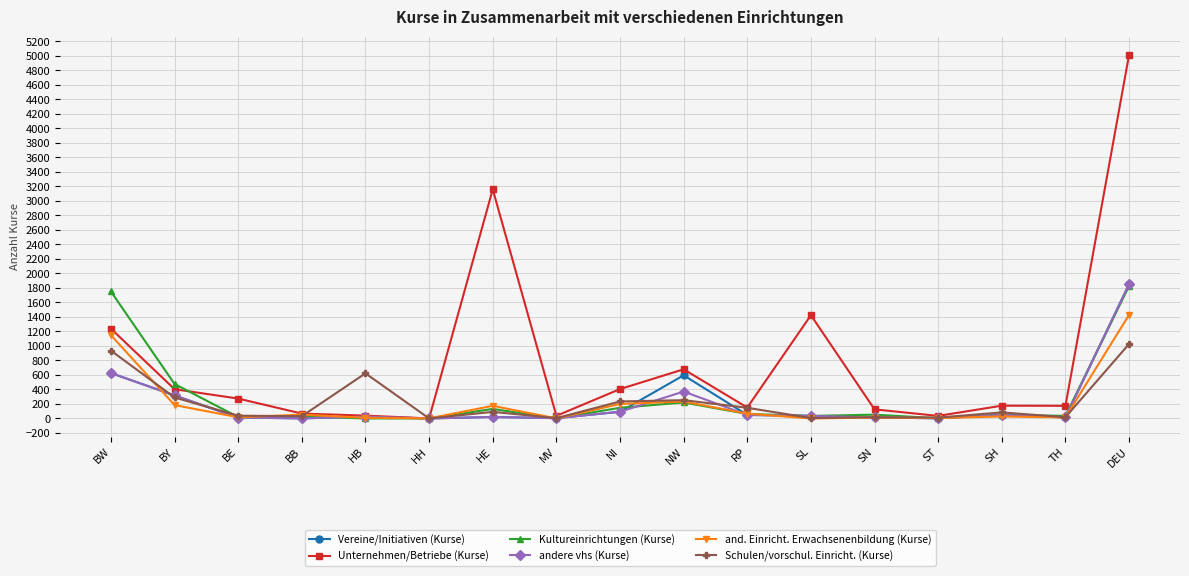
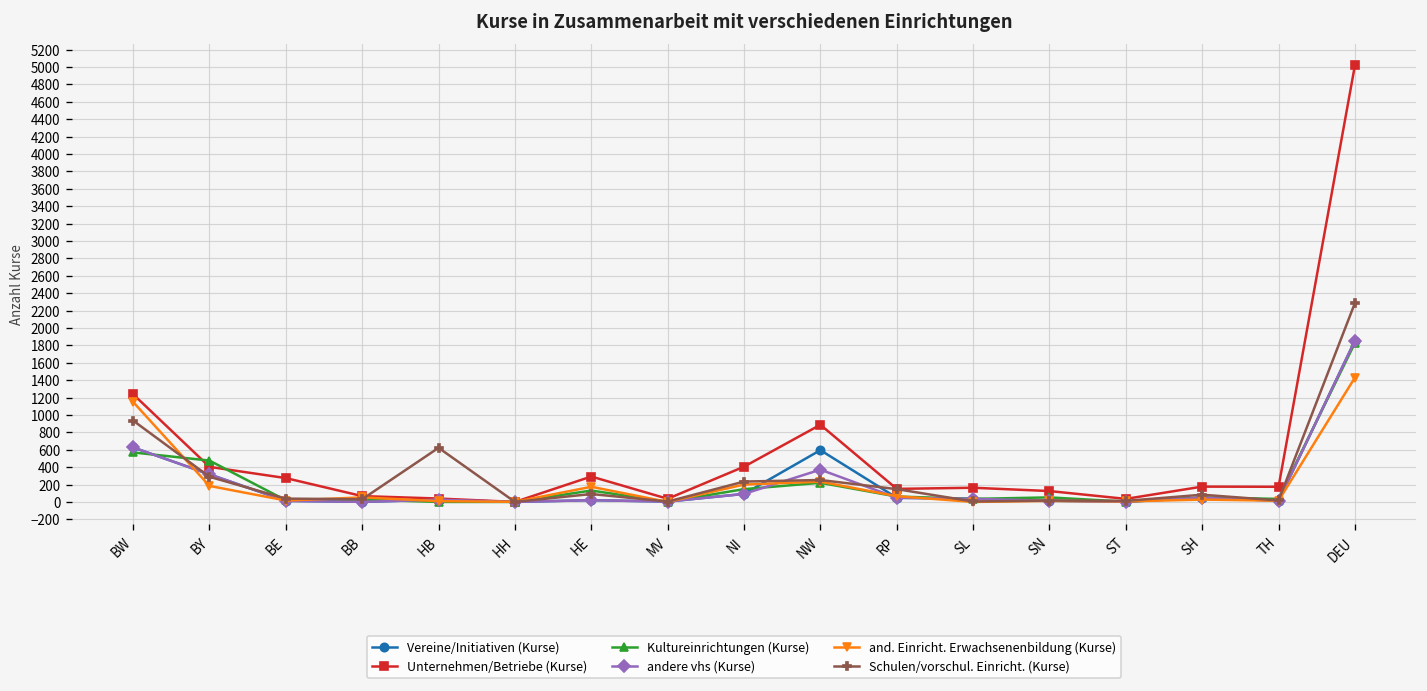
Kultureinrichtungen (Kurse), BW: 1800 -> 600
Unternehmen/Betriebe (Kurse), HE: 3200 -> 300
Unternehmen/Betriebe (Kurse), NW: 700 -> 900
Unternehmen/Betriebe (Kurse), SL: 1400 -> 200
Schulen/vorschul. Einricht. (Kurse), DEU: 1000 -> 2300
